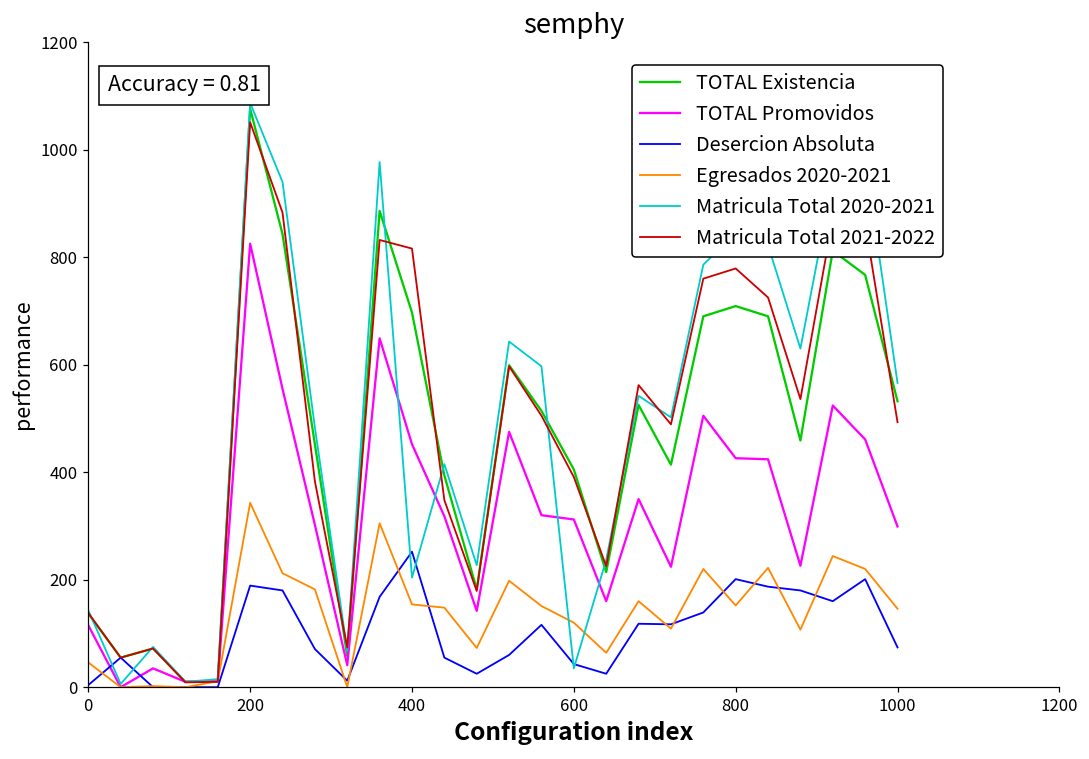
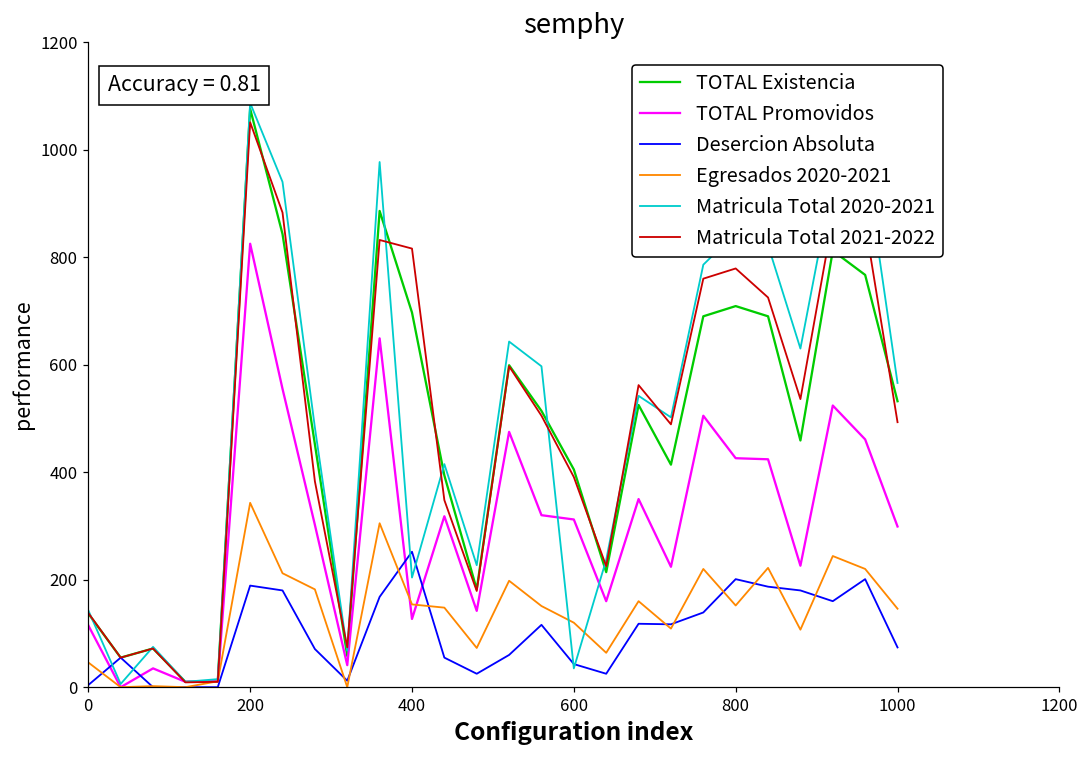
TOTAL Promovidos, 400: 450 -> 130
